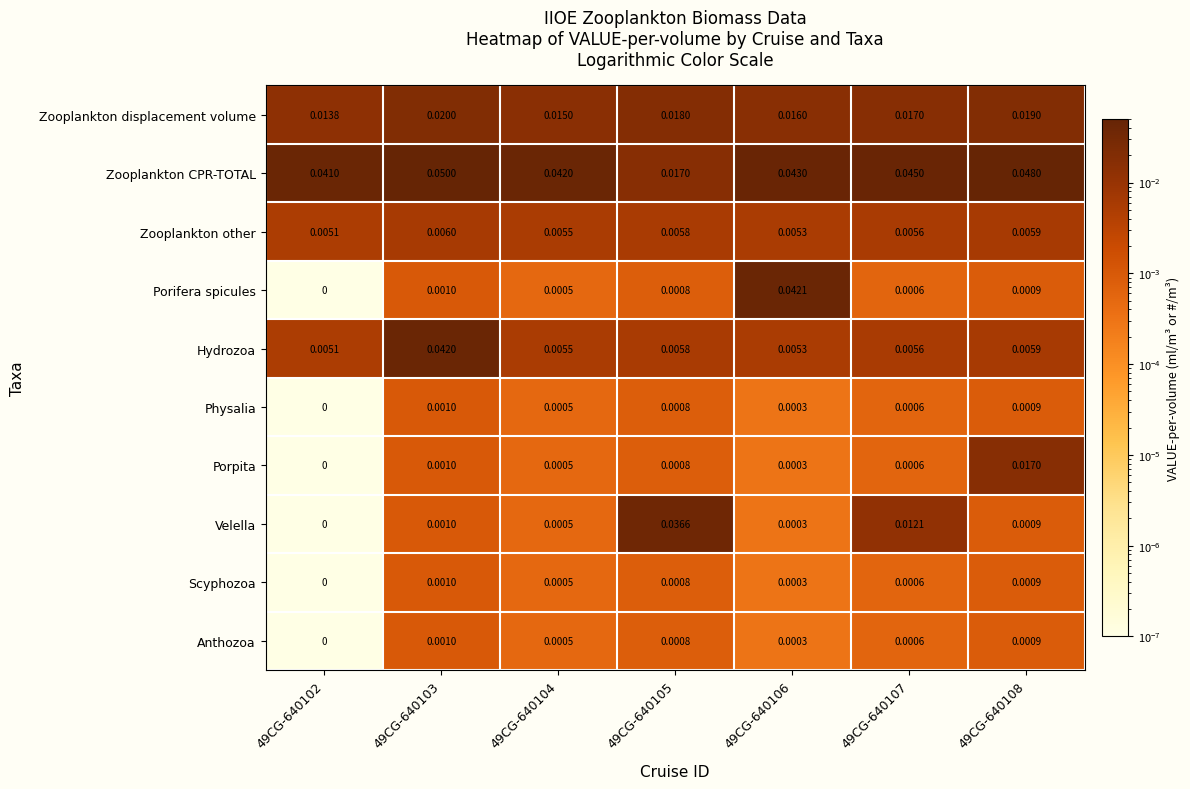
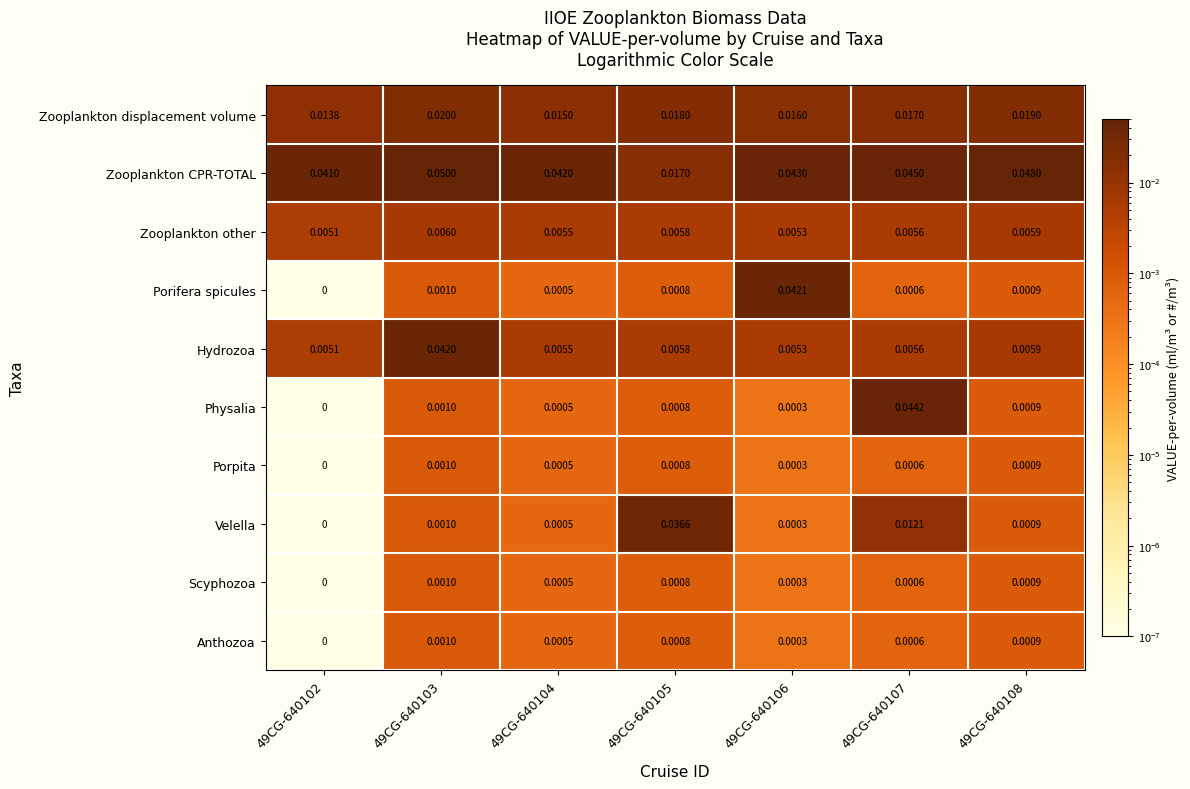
Physalia, 49CG-640107: 0.0006 -> 0.0442
Porpita, 49CG-640108: 0.0170 -> 0.0009
